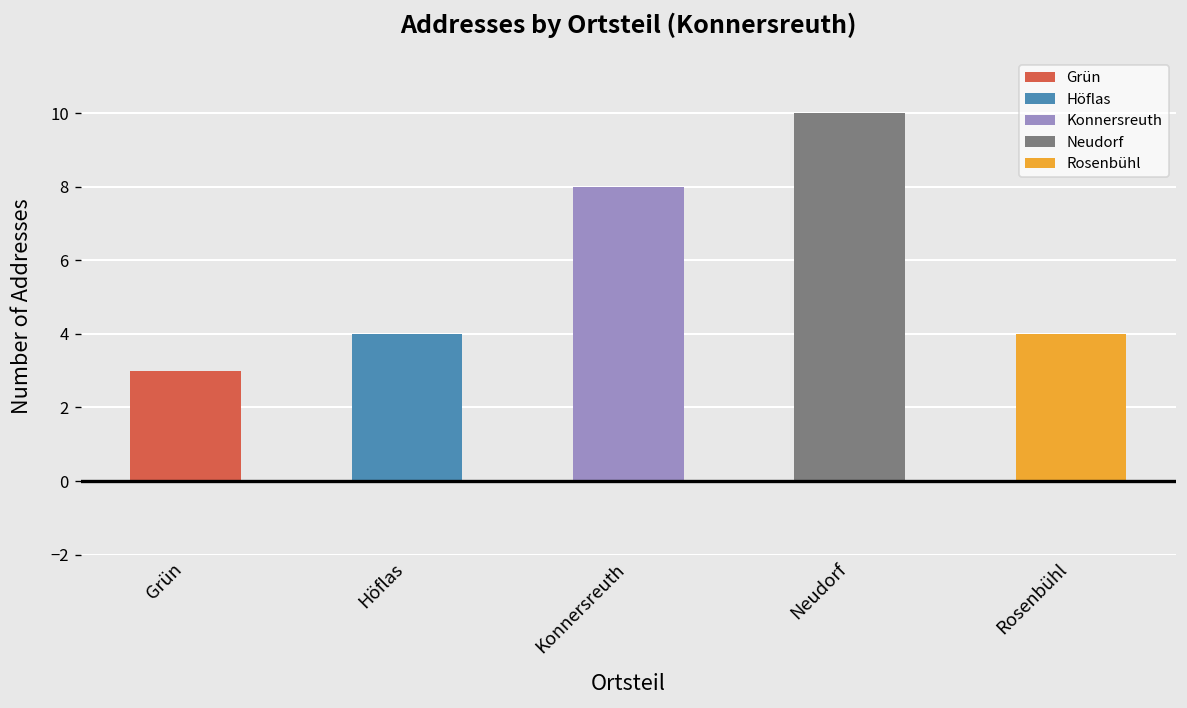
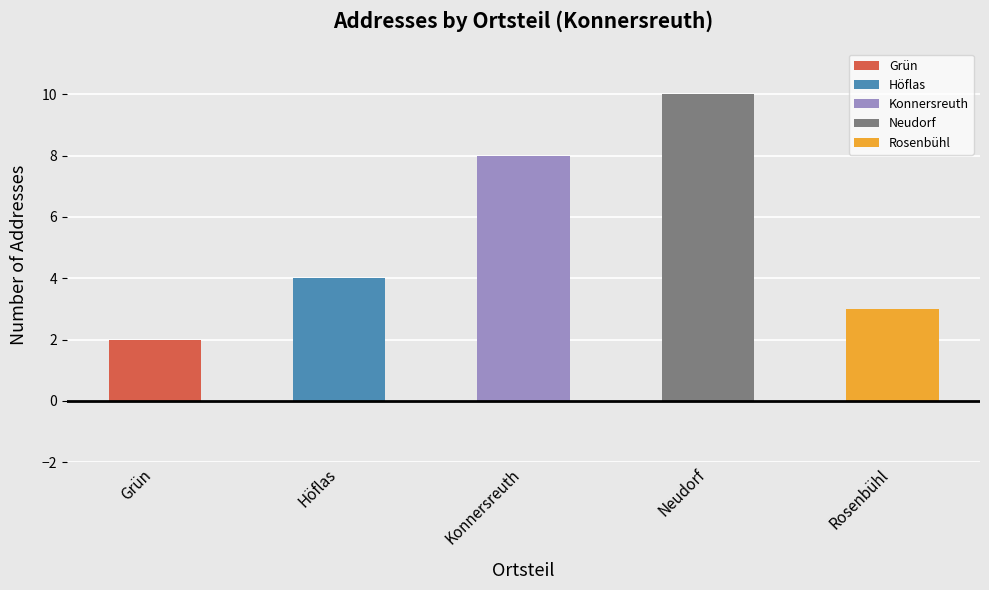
Grün: 3 -> 2
Rosenbühl: 4 -> 3
